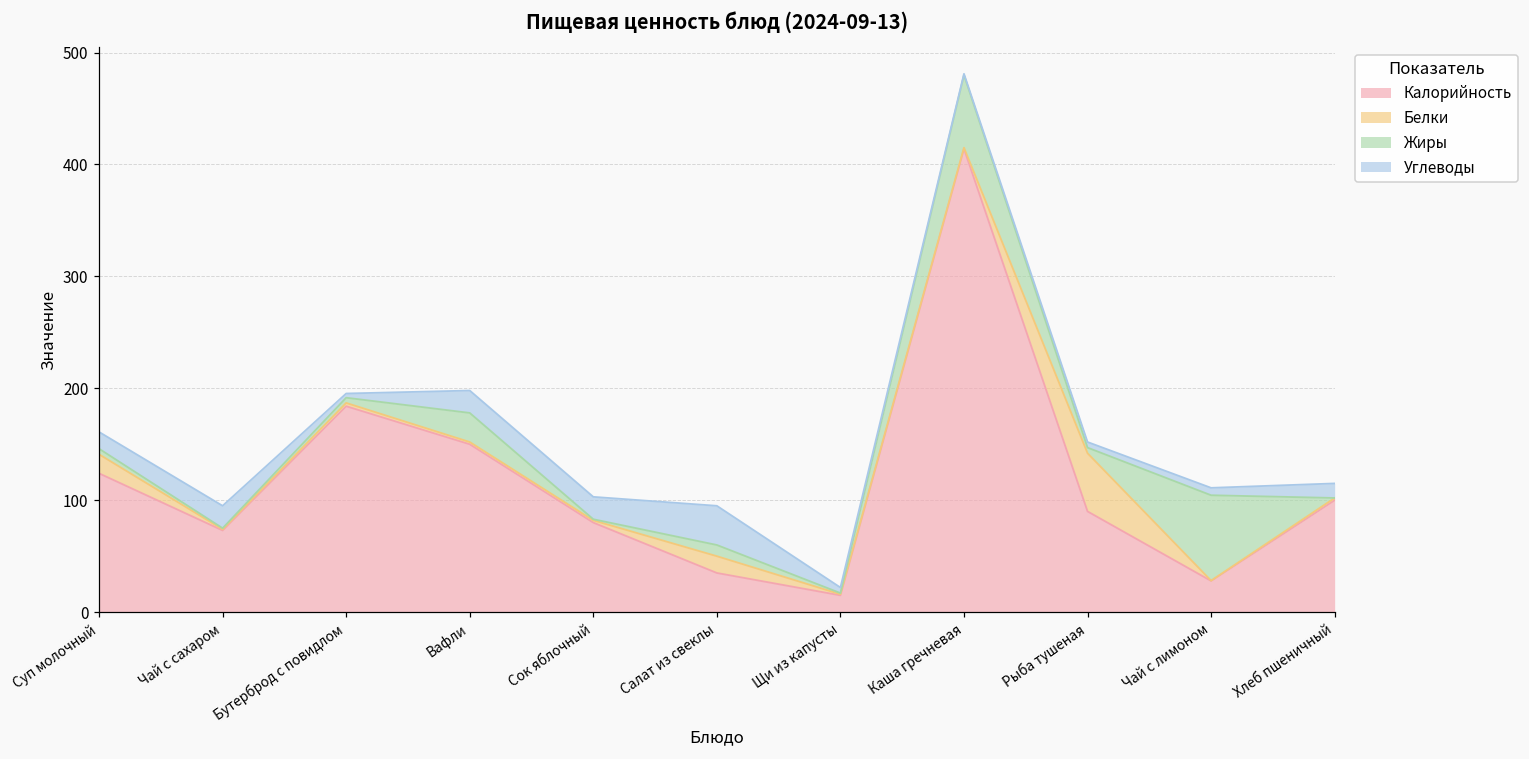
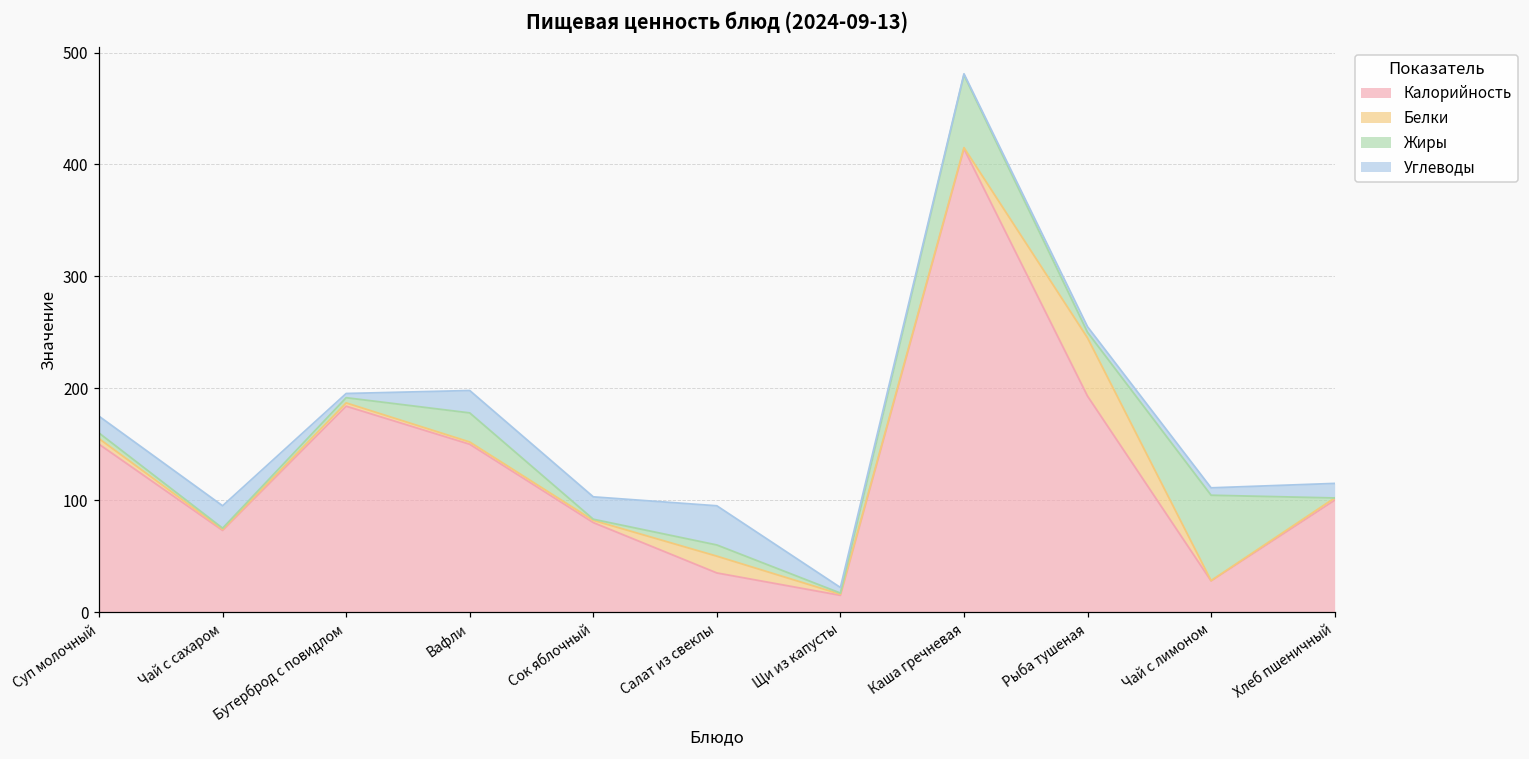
Калорийность, Суп молочный: 124 -> 150
Белки, Суп молочный: 17 -> 5
Калорийность, Рыба тушеная: 90 -> 193
